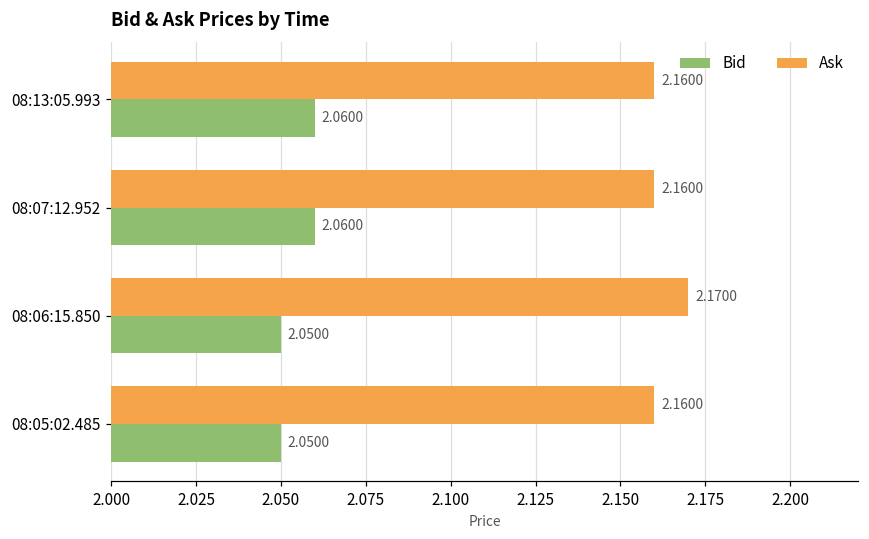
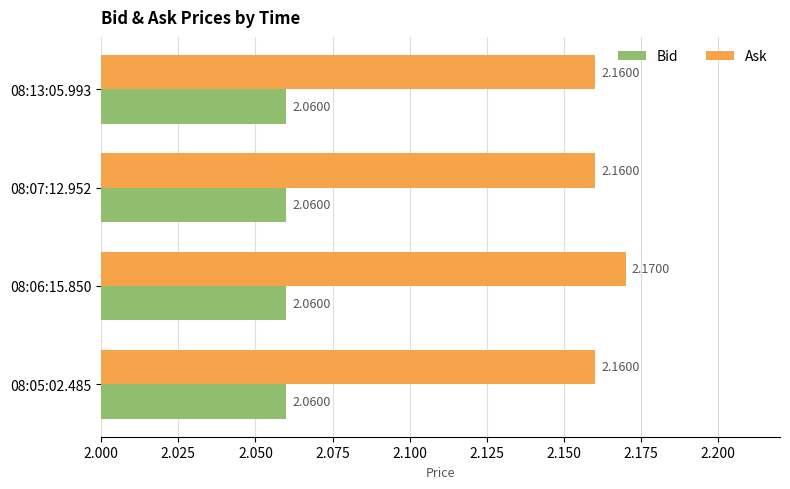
Bid, 08:06:15.850: 2.0500 -> 2.0600
Bid, 08:05:02.485: 2.0500 -> 2.0600
